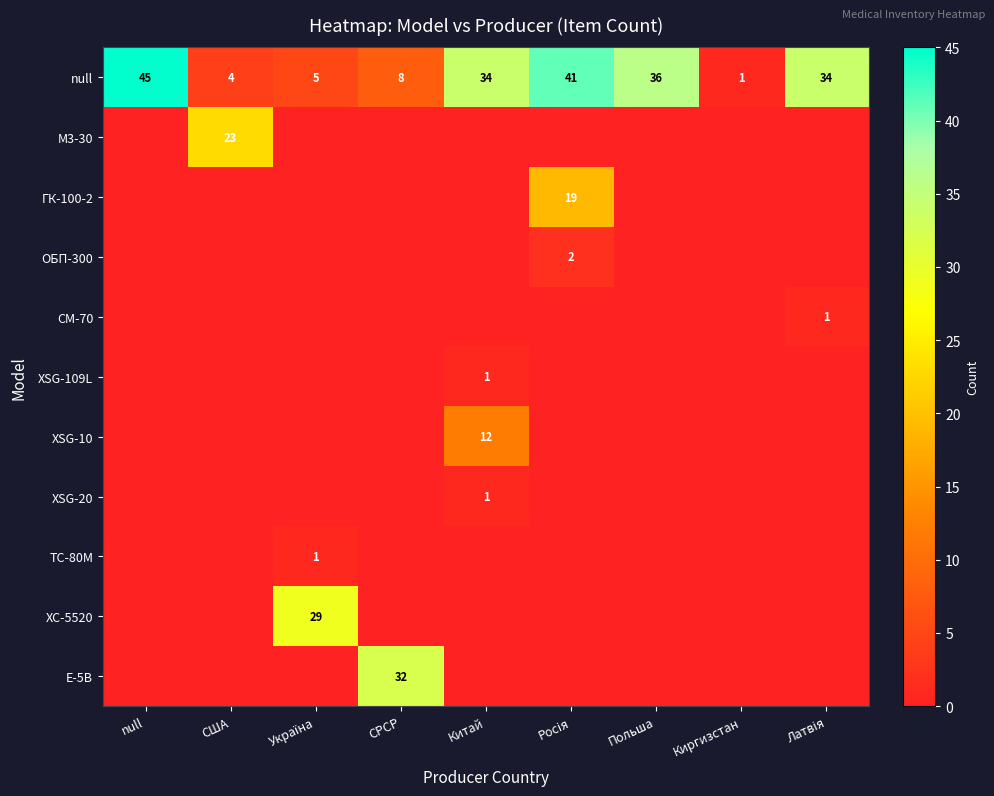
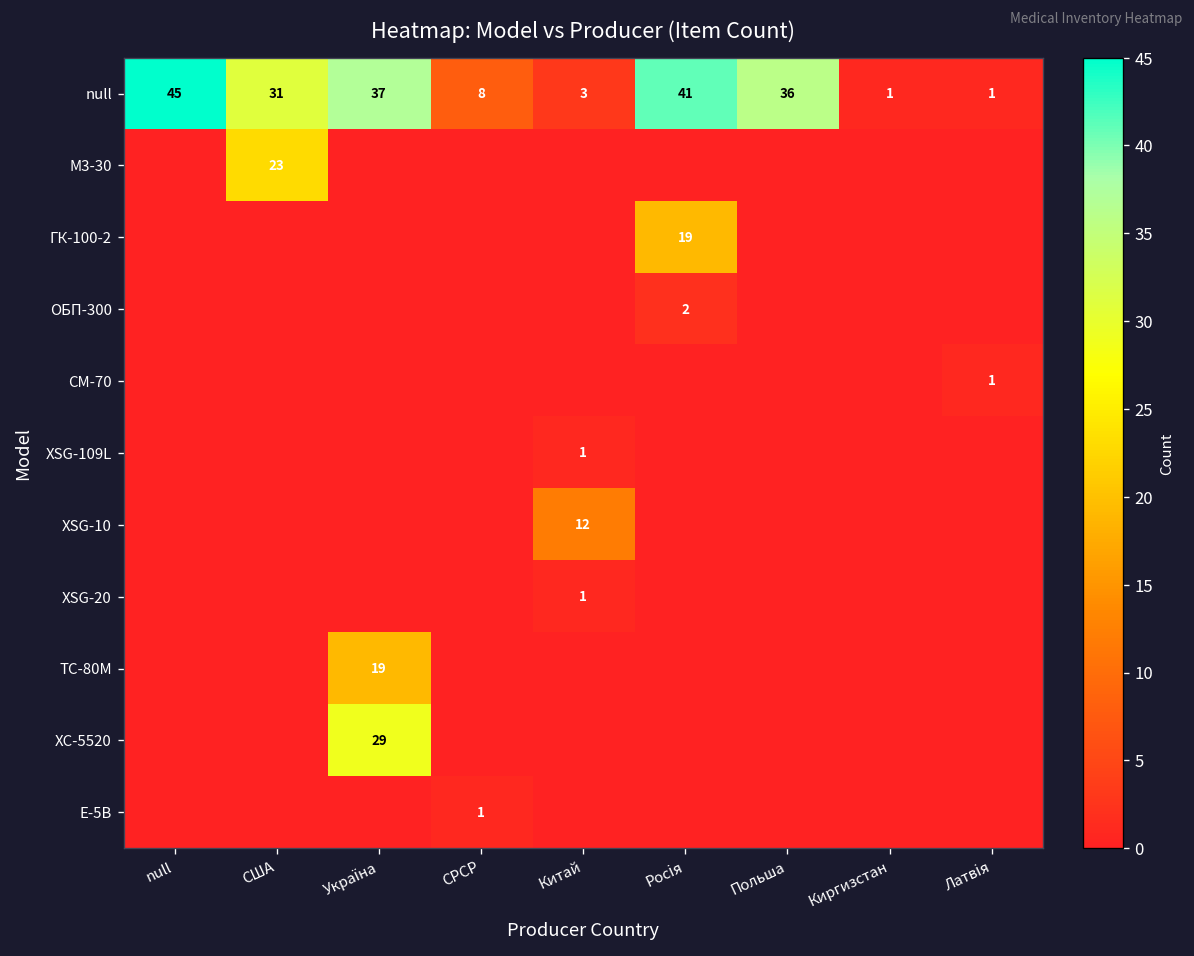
null, США: 4 -> 31
null, Україна: 5 -> 37
null, Китай: 34 -> 3
null, Латвія: 34 -> 1
ТС-80М, Україна: 1 -> 19
Е-5В, СРСР: 32 -> 1
